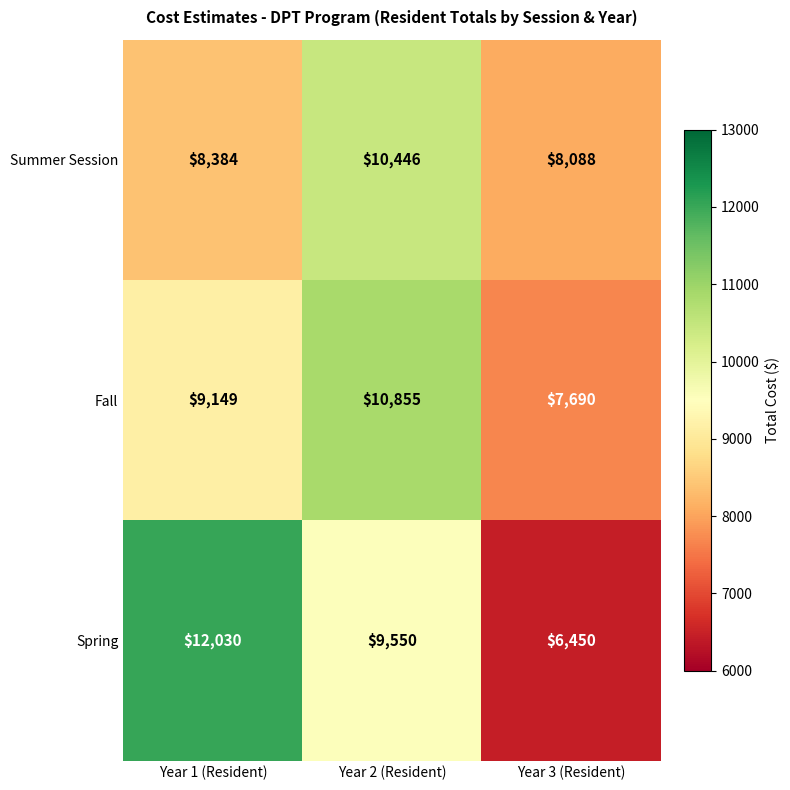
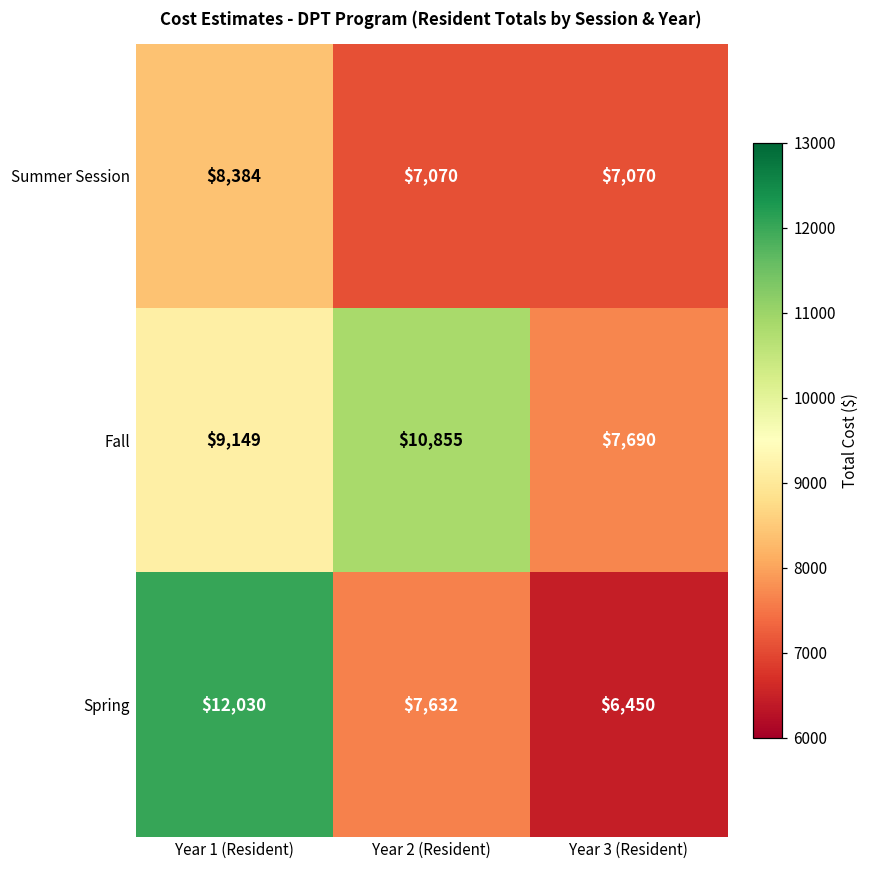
Summer Session, Year 2 (Resident): $10,446 -> $7,070
Summer Session, Year 3 (Resident): $8,088 -> $7,070
Spring, Year 2 (Resident): $9,550 -> $7,632
